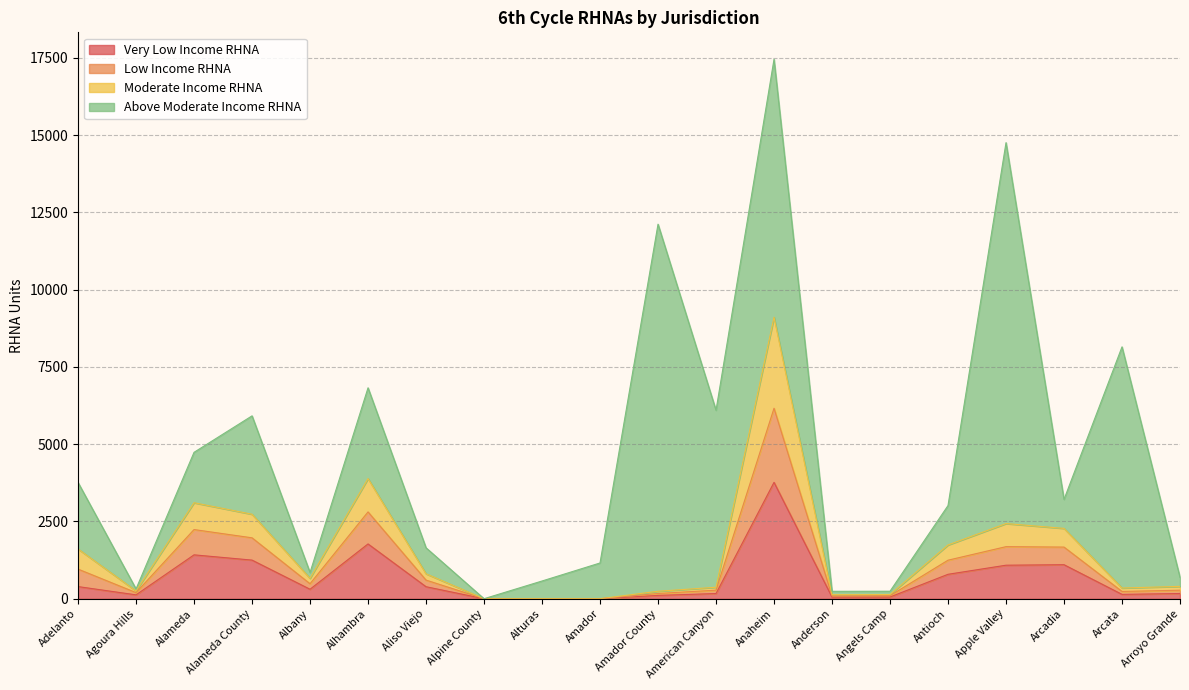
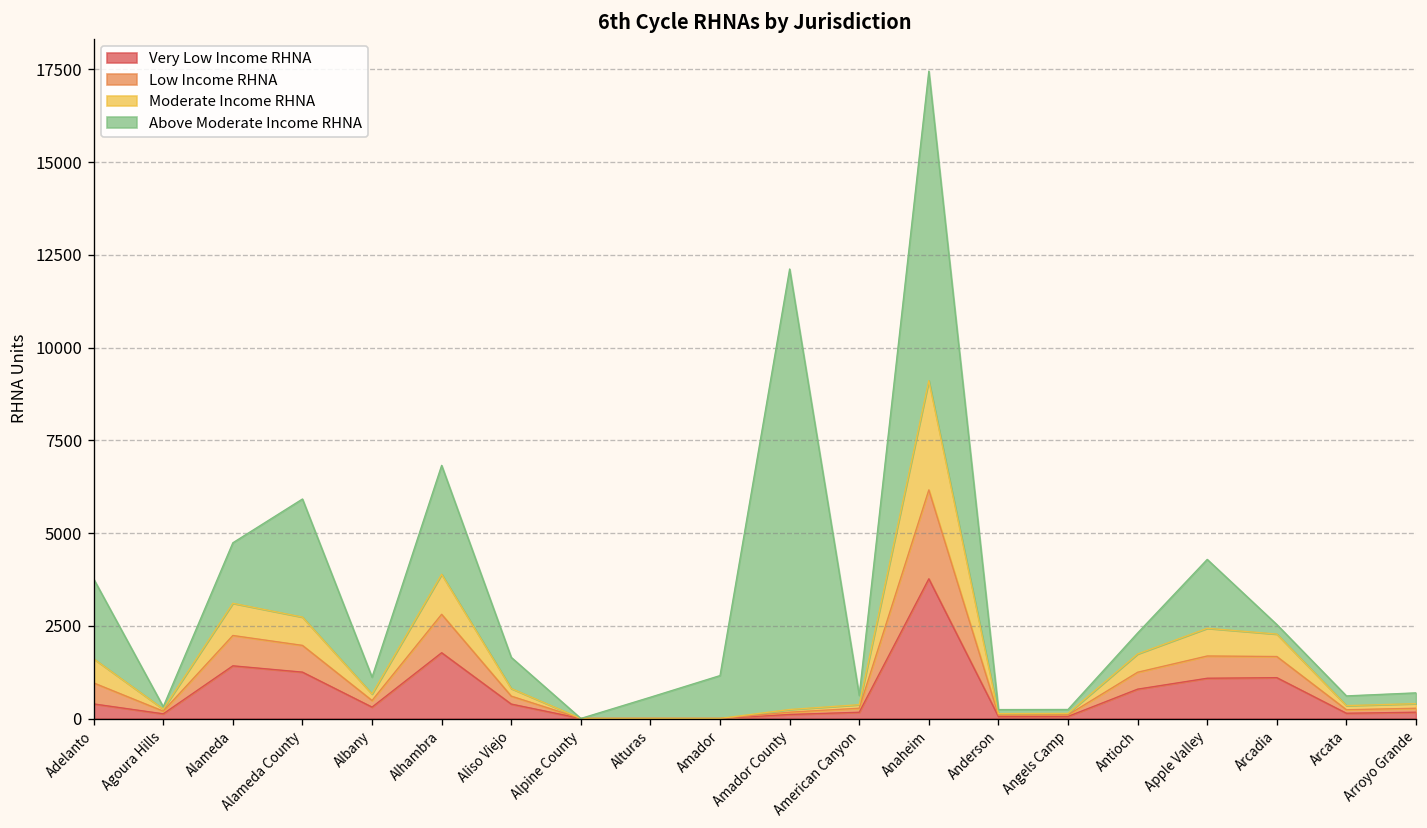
Above Moderate Income RHNA, Albany: 200 -> 500
Above Moderate Income RHNA, American Canyon: 5700 -> 200
Above Moderate Income RHNA, Antioch: 1300 -> 600
Above Moderate Income RHNA, Apple Valley: 12300 -> 1900
Above Moderate Income RHNA, Arcadia: 900 -> 300
Above Moderate Income RHNA, Arcata: 7800 -> 300
